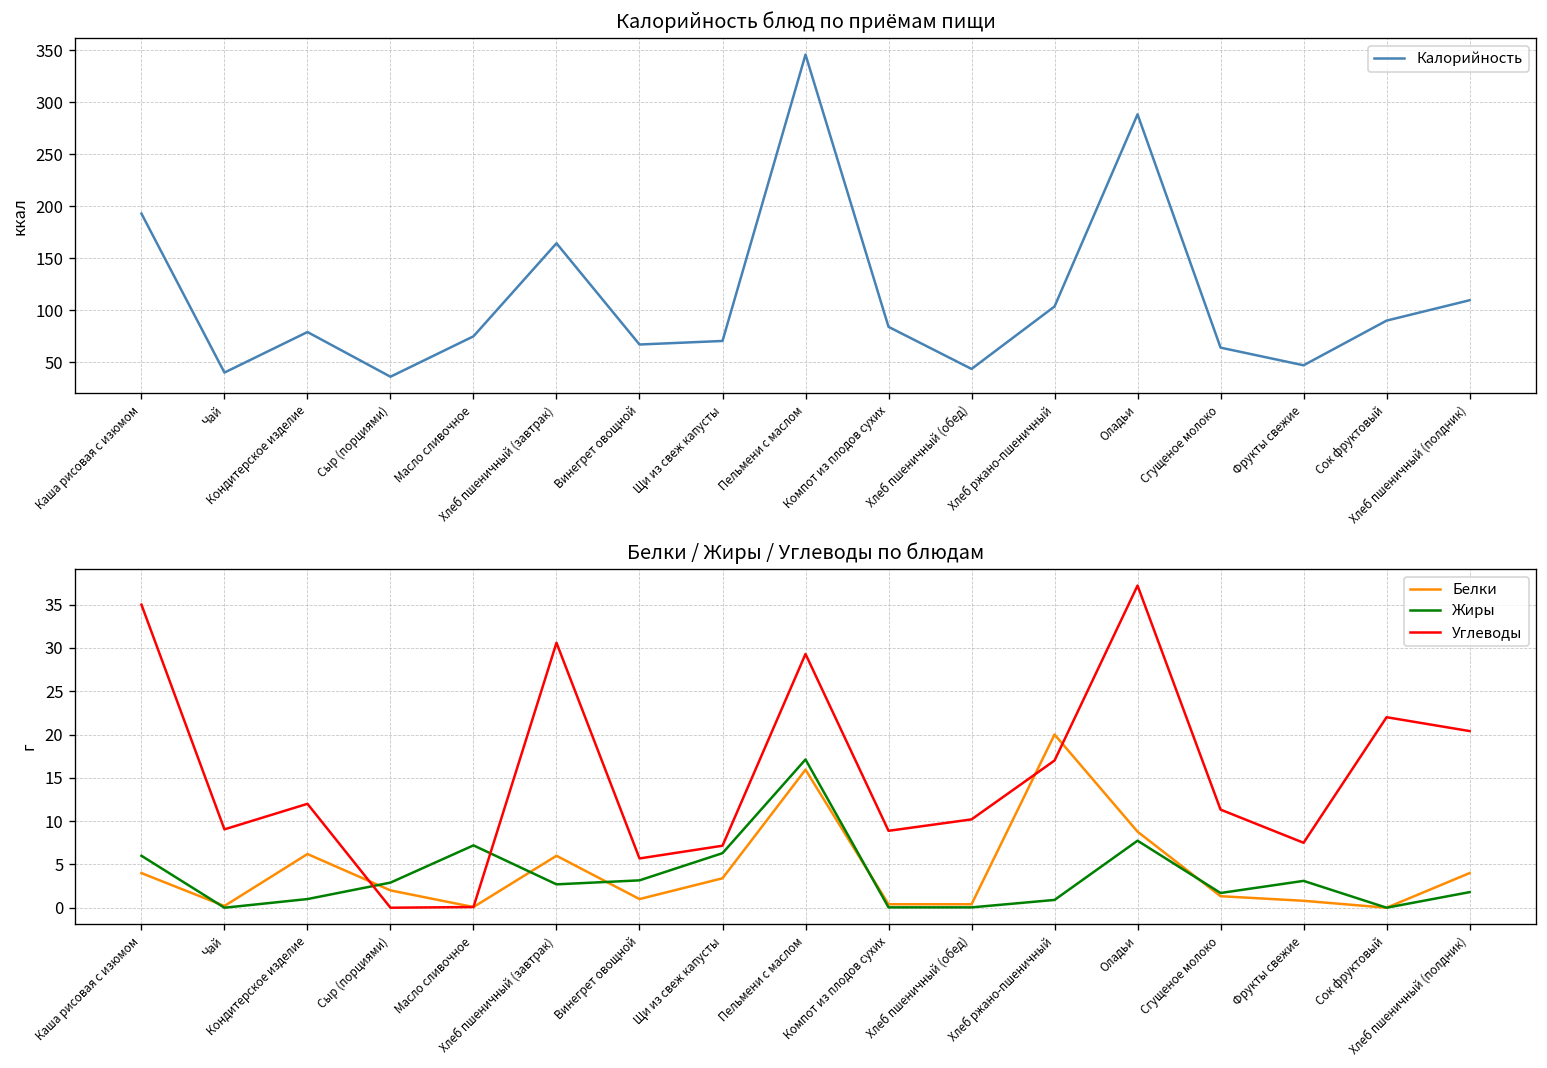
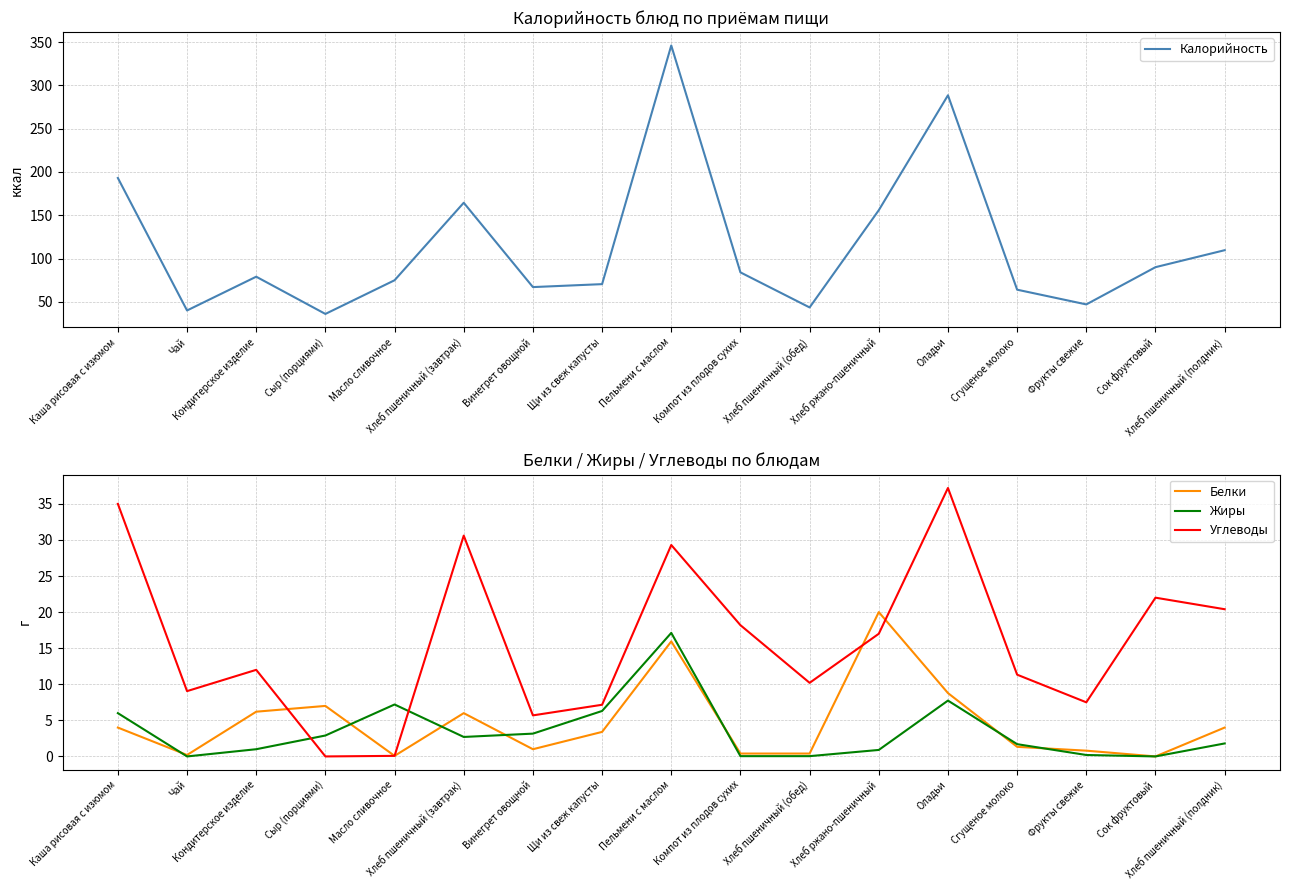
Калорийность блюд по приёмам пищи, Хлеб ржано-пшеничный: 100 -> 160
Белки / Жиры / Углеводы по блюдам, Белки, Сыр (порциями): 2 -> 7
Белки / Жиры / Углеводы по блюдам, Углеводы, Компот из плодов сухих: 9 -> 18
Белки / Жиры / Углеводы по блюдам, Жиры, Фрукты свежие: 3 -> 0
